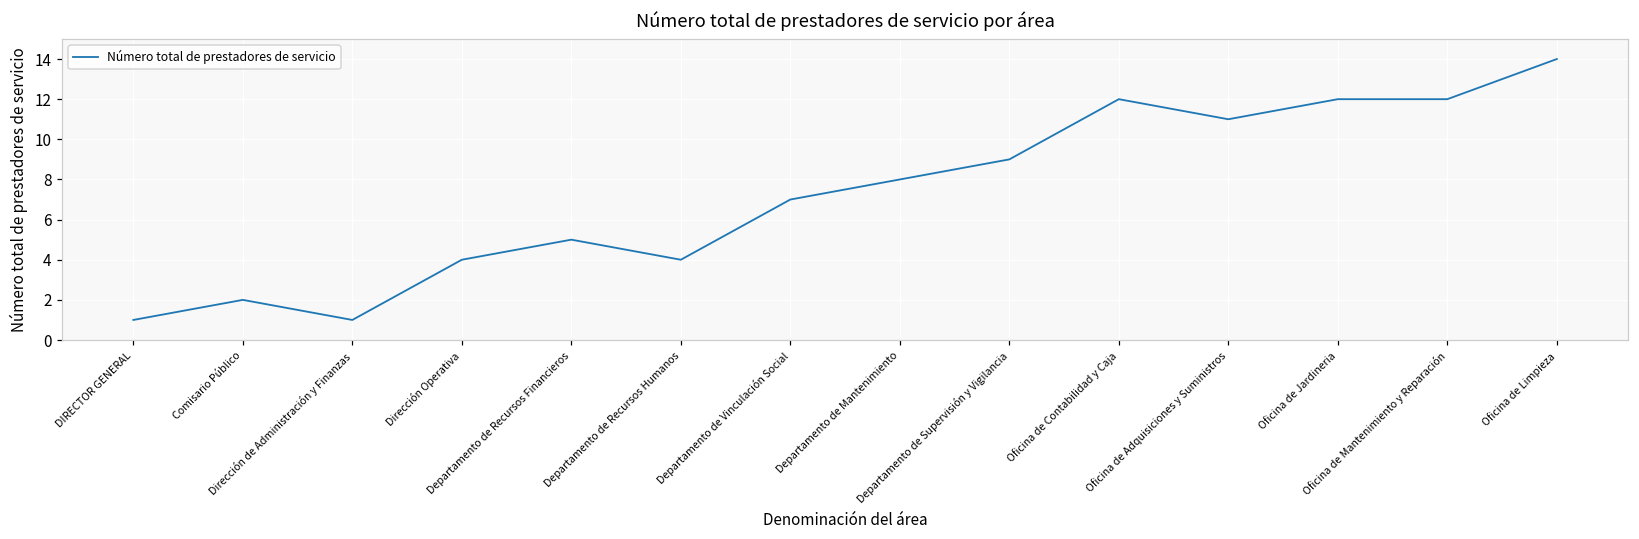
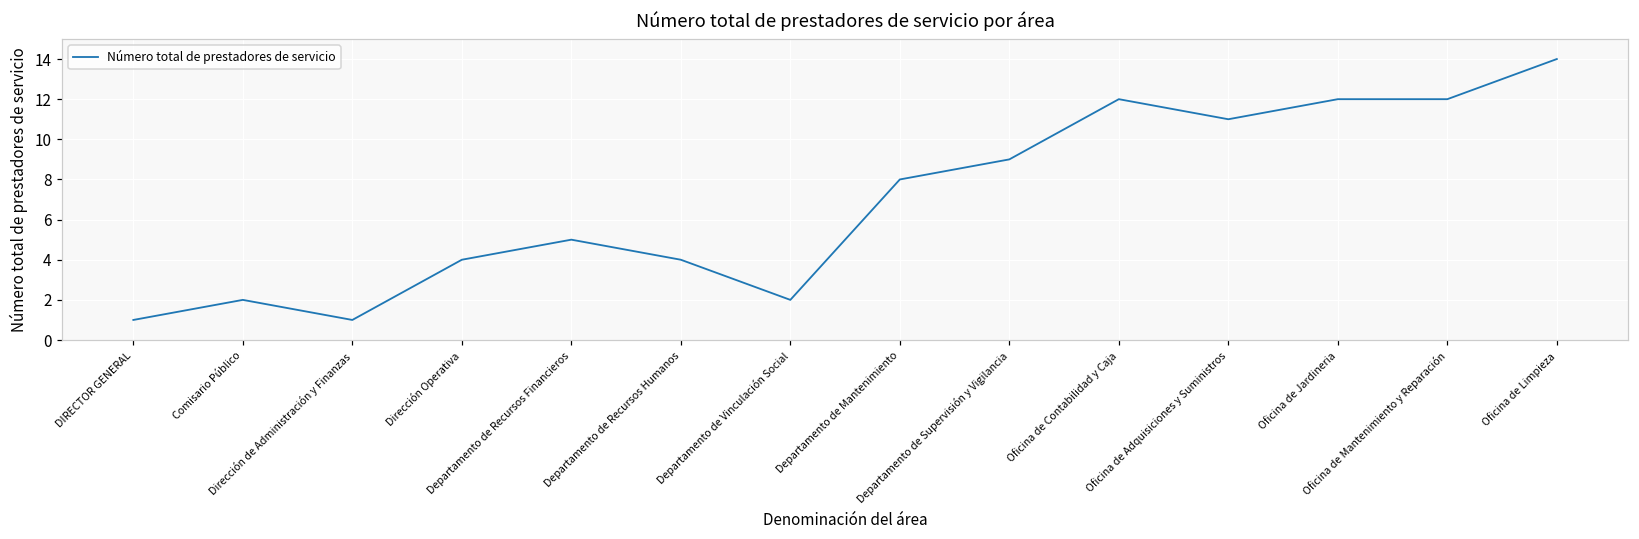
Departamento de Vinculación Social: 7 -> 2
